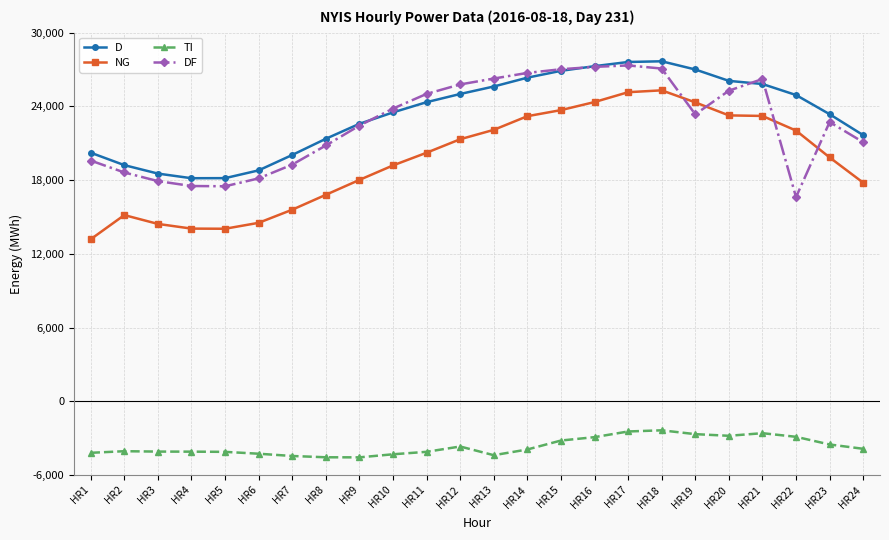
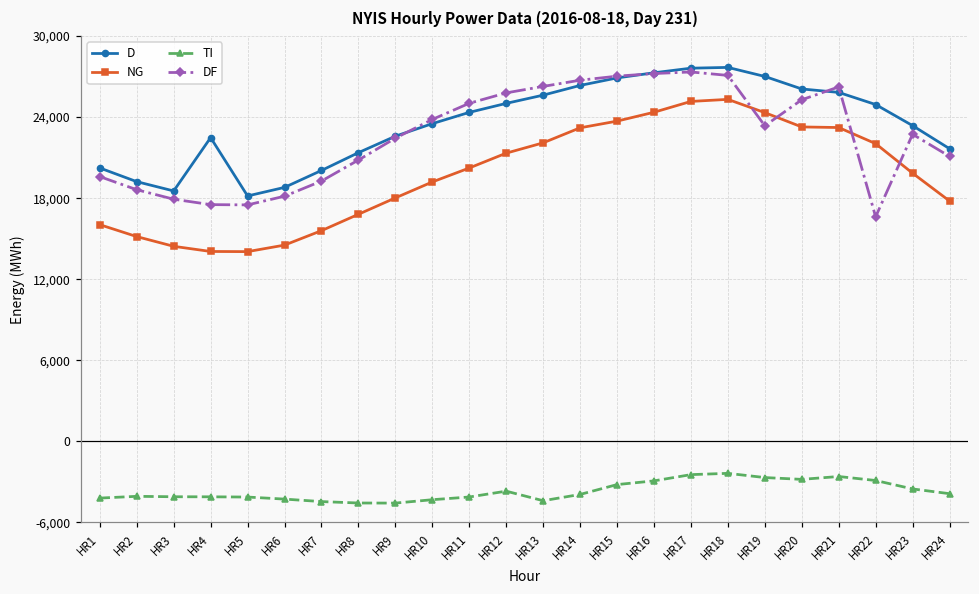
NG, HR1: 13,200 -> 16,000
D, HR4: 18,200 -> 22,500
